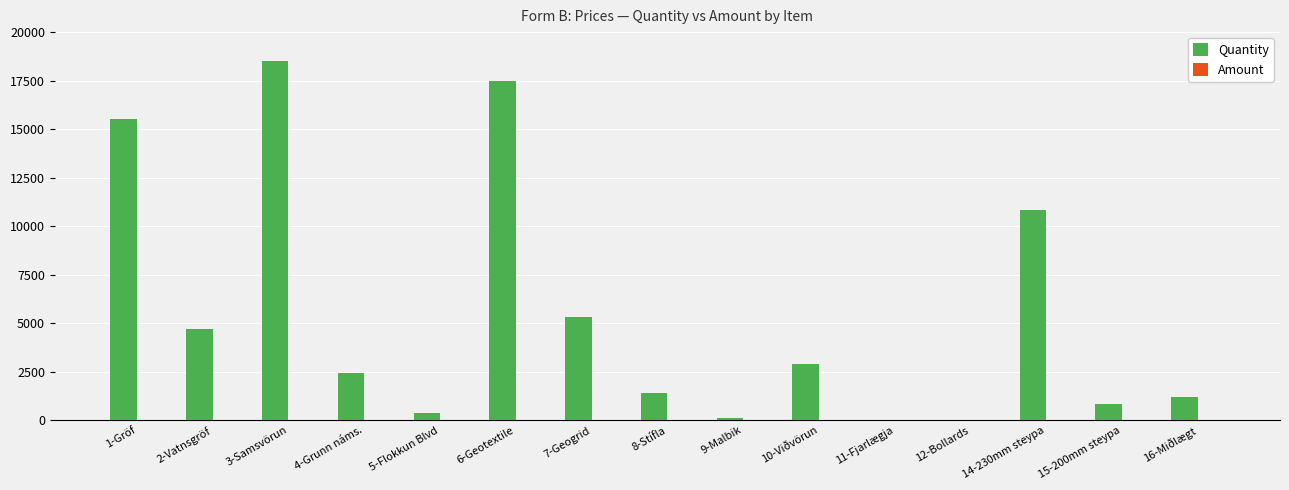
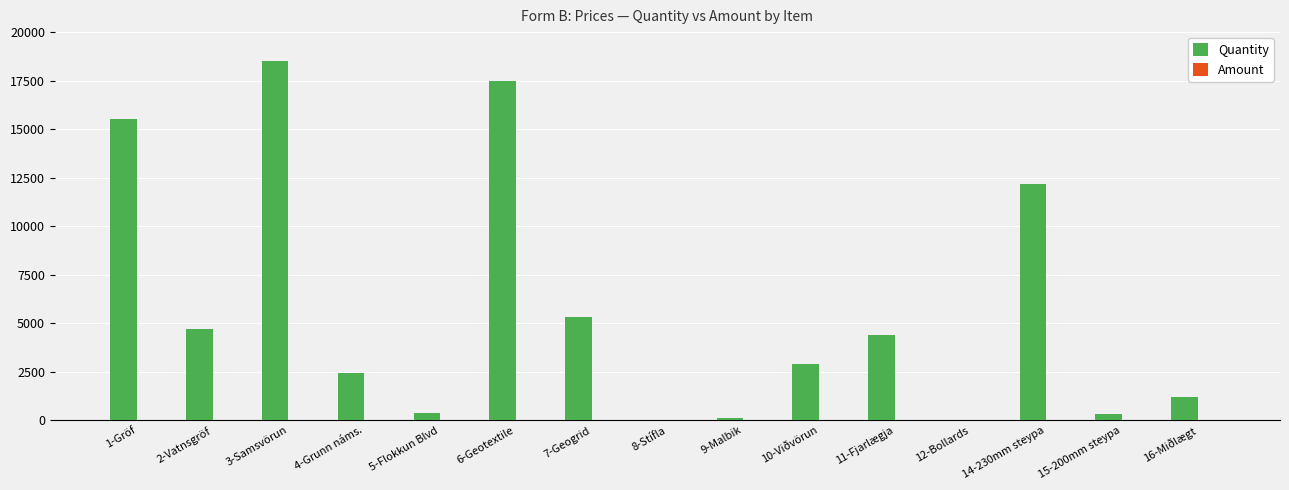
Quantity, 8-Stífla: 1400 -> 0
Quantity, 11-Fjarlægja: 0 -> 4400
Quantity, 14-230mm steypa: 10800 -> 12200
Quantity, 15-200mm steypa: 900 -> 300
